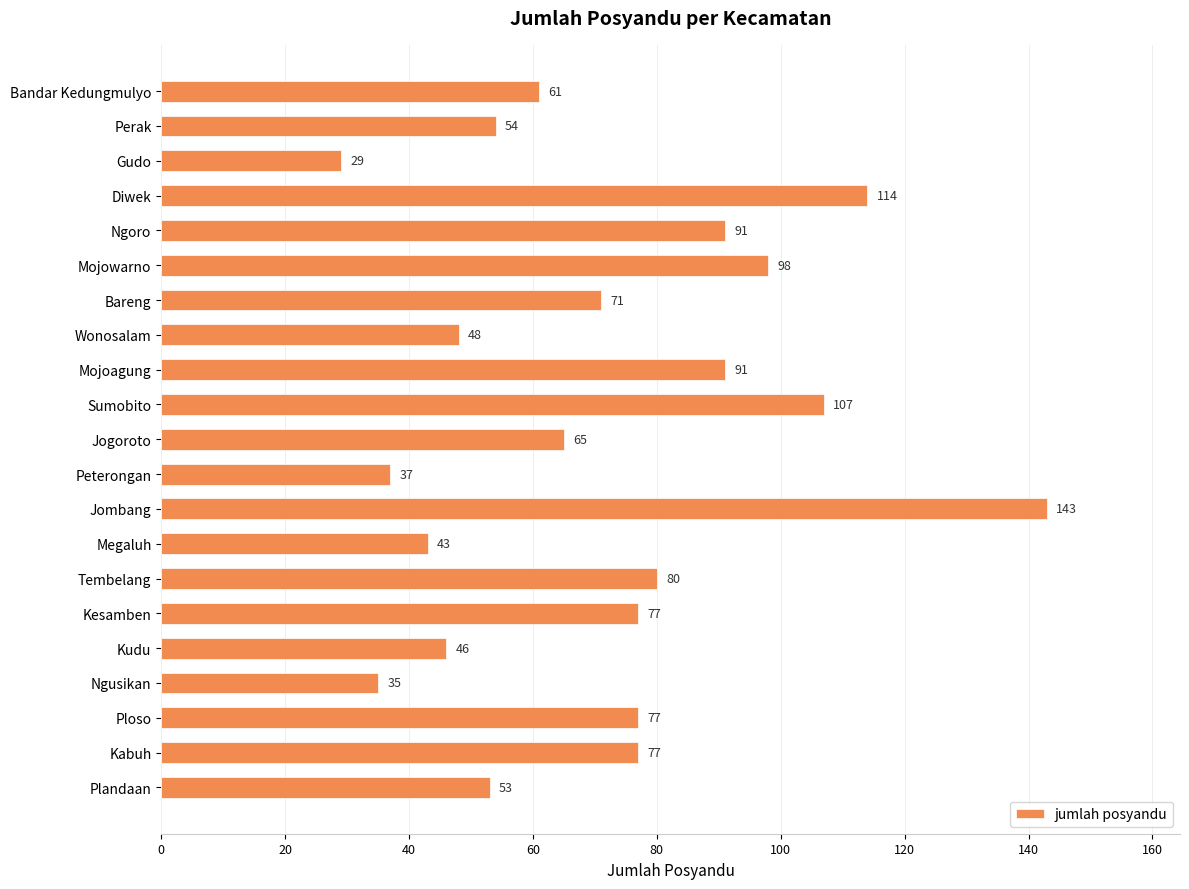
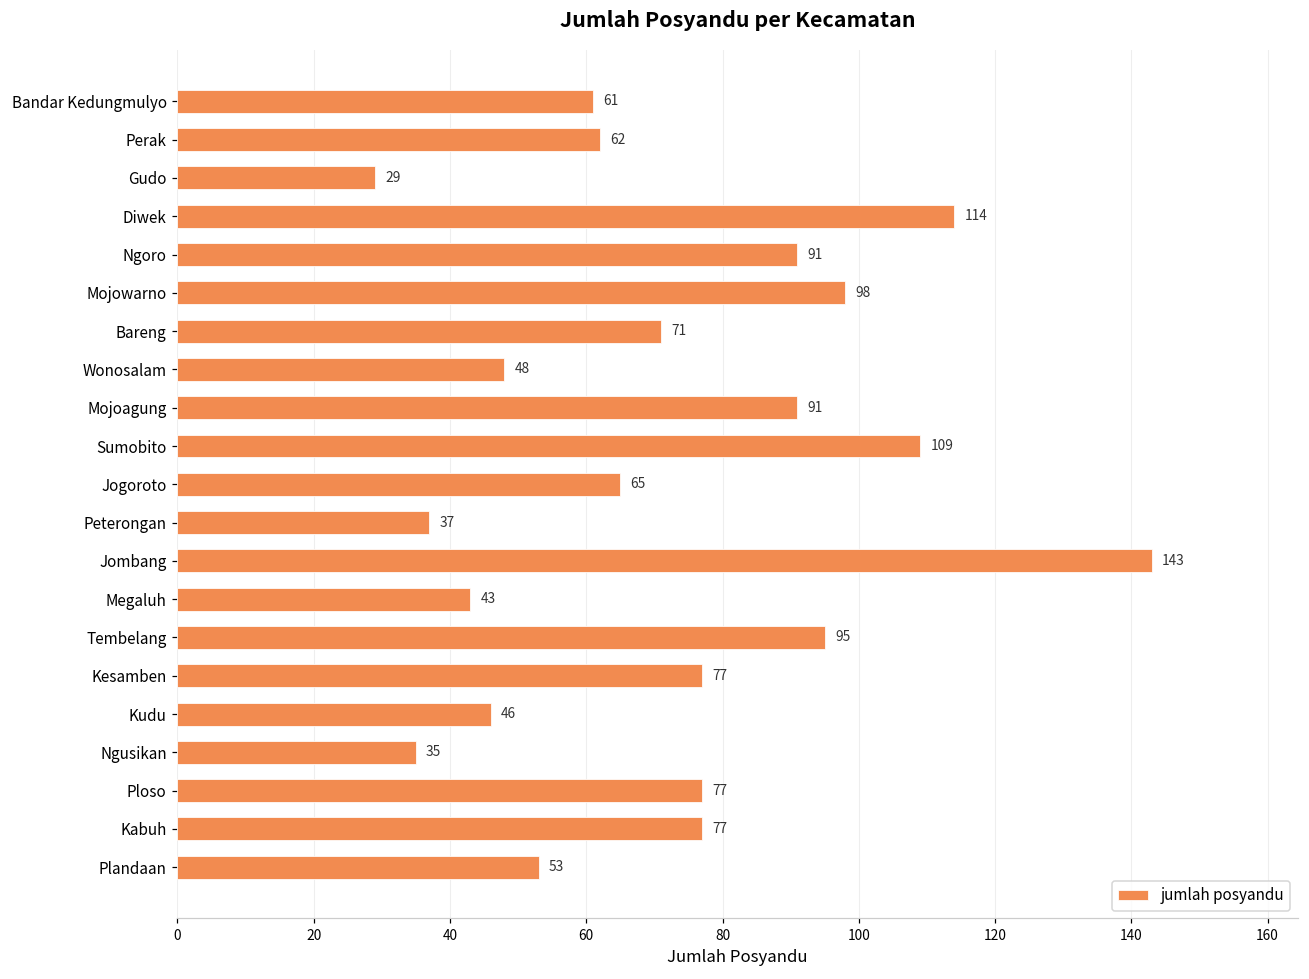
Perak: 54 -> 62
Sumobito: 107 -> 109
Tembelang: 80 -> 95
